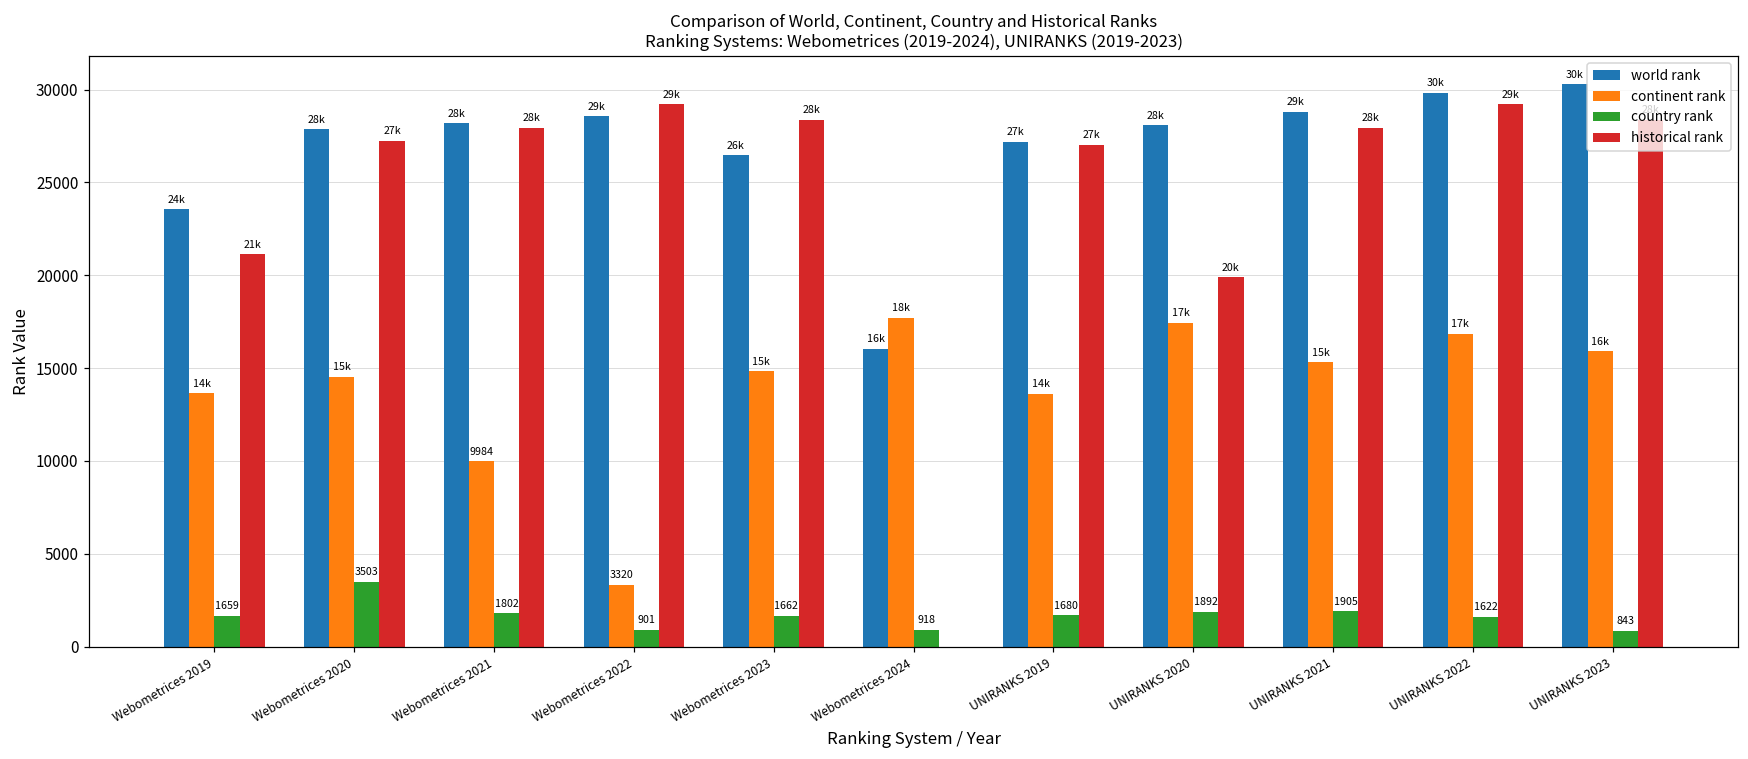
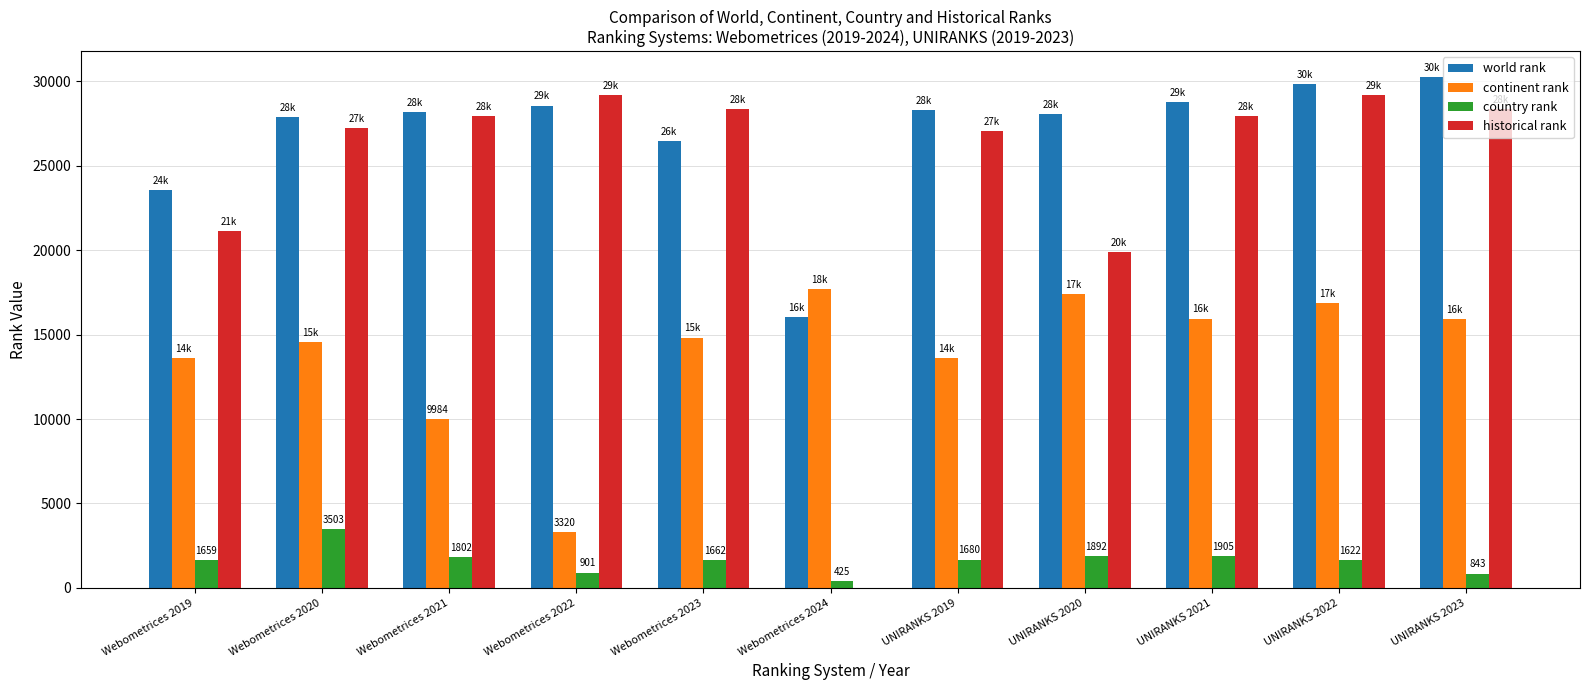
country rank, Webometrices 2024: 918 -> 425
world rank, UNIRANKS 2019: 27k -> 28k
continent rank, UNIRANKS 2021: 15k -> 16k
